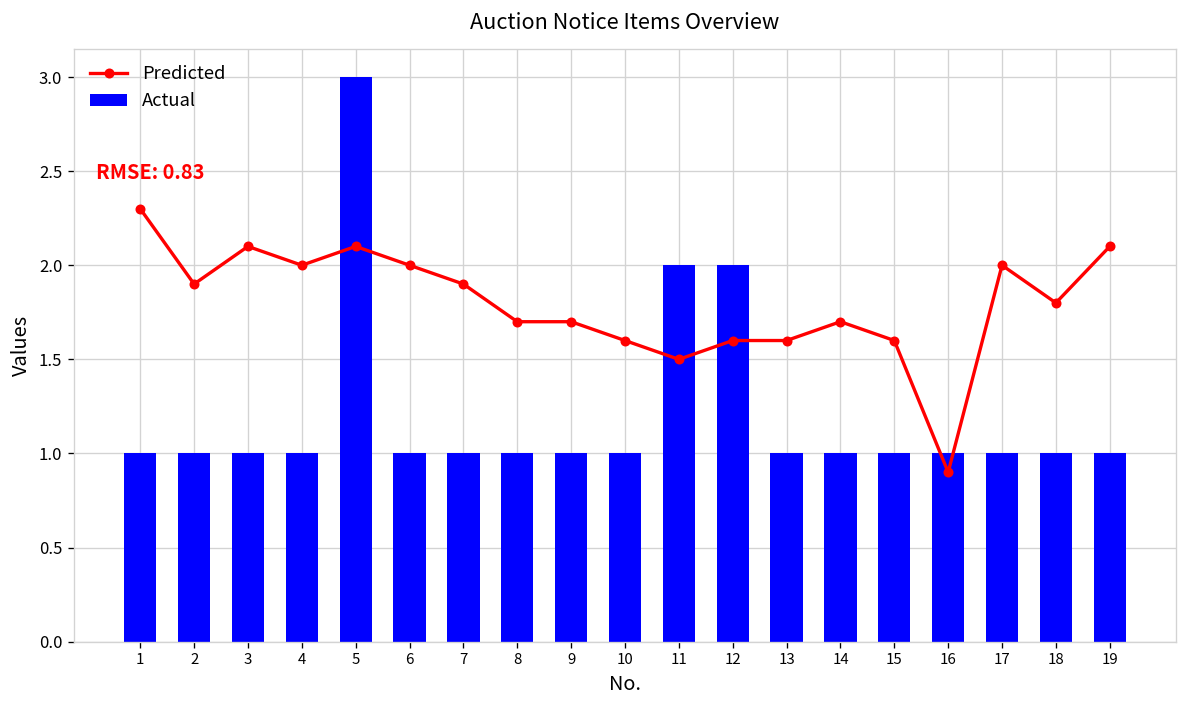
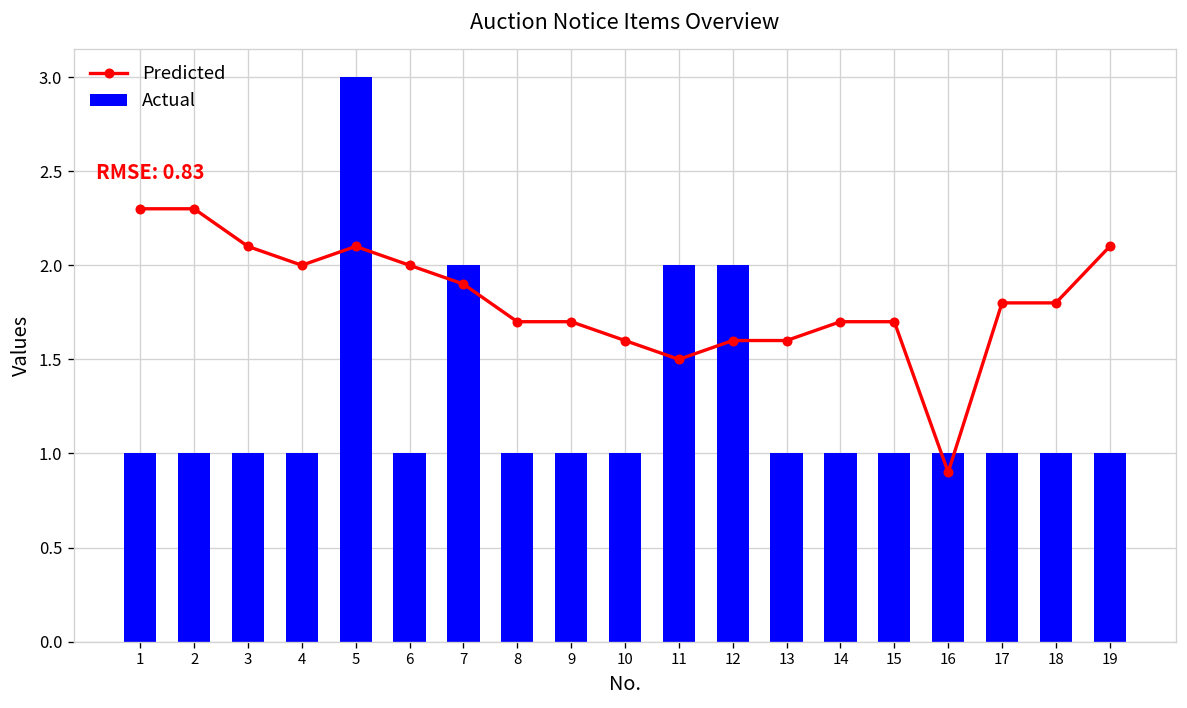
Predicted, 2: 1.9 -> 2.3
Actual, 7: 1 -> 2
Predicted, 15: 1.6 -> 1.7
Predicted, 17: 2.0 -> 1.8
